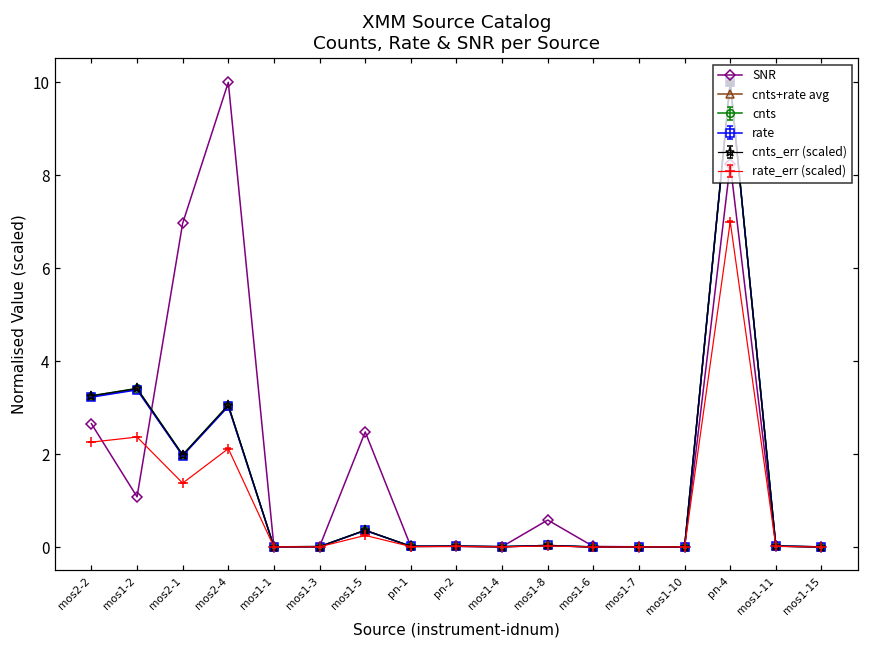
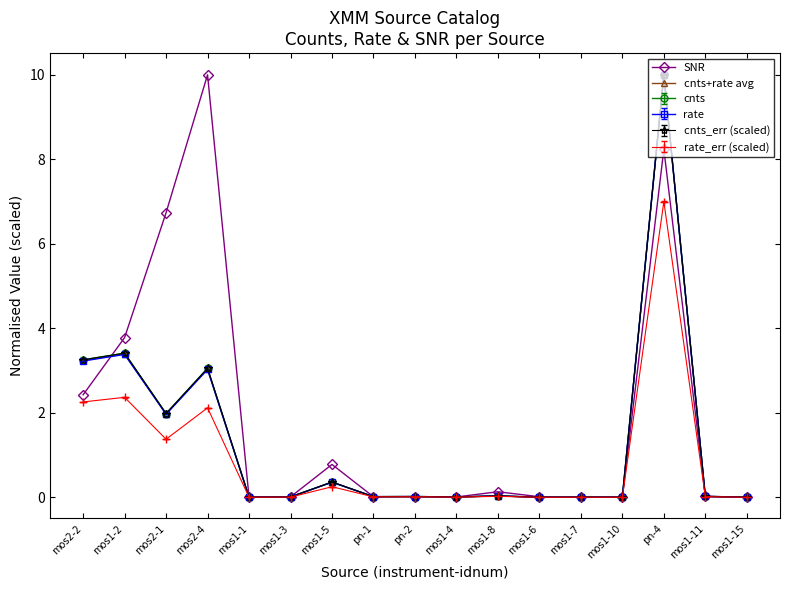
SNR, mos2-2: 2.7 -> 2.4
SNR, mos1-2: 1.1 -> 3.8
SNR, mos2-1: 7.0 -> 6.7
SNR, mos1-5: 2.5 -> 0.8
SNR, mos1-8: 0.6 -> 0.1
